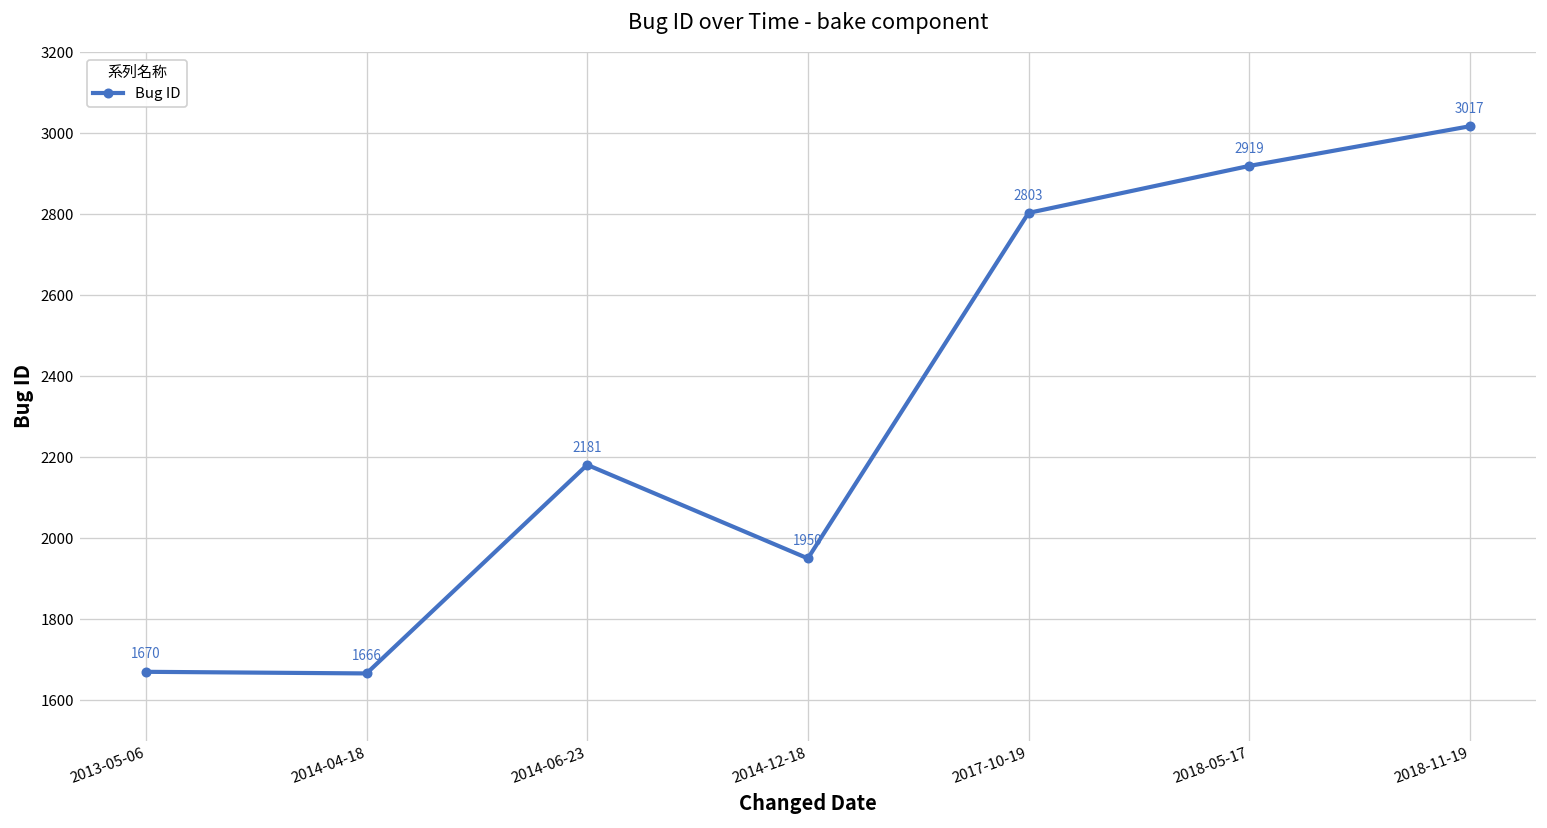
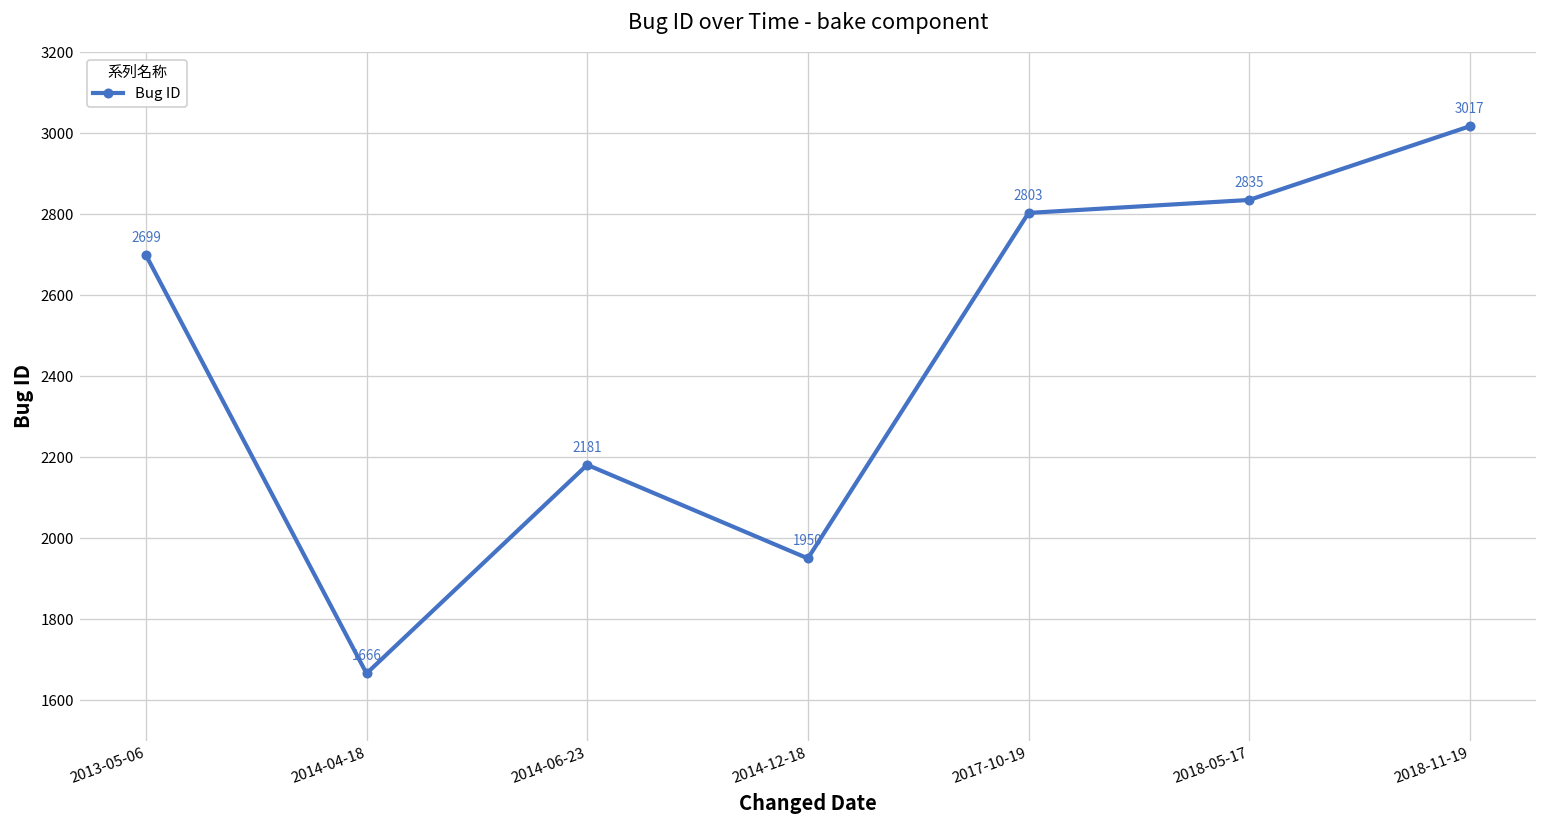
2013-05-06: 1670 -> 2699
2018-05-17: 2919 -> 2835
